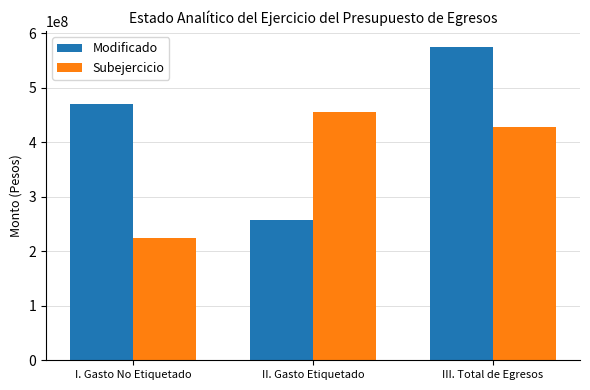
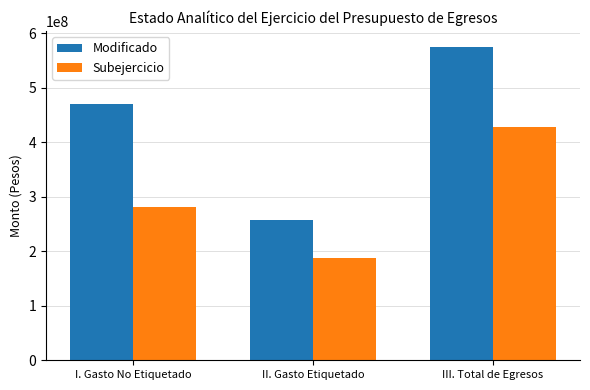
Subejercicio, I. Gasto No Etiquetado: 220000000 -> 280000000
Subejercicio, II. Gasto Etiquetado: 460000000 -> 190000000
